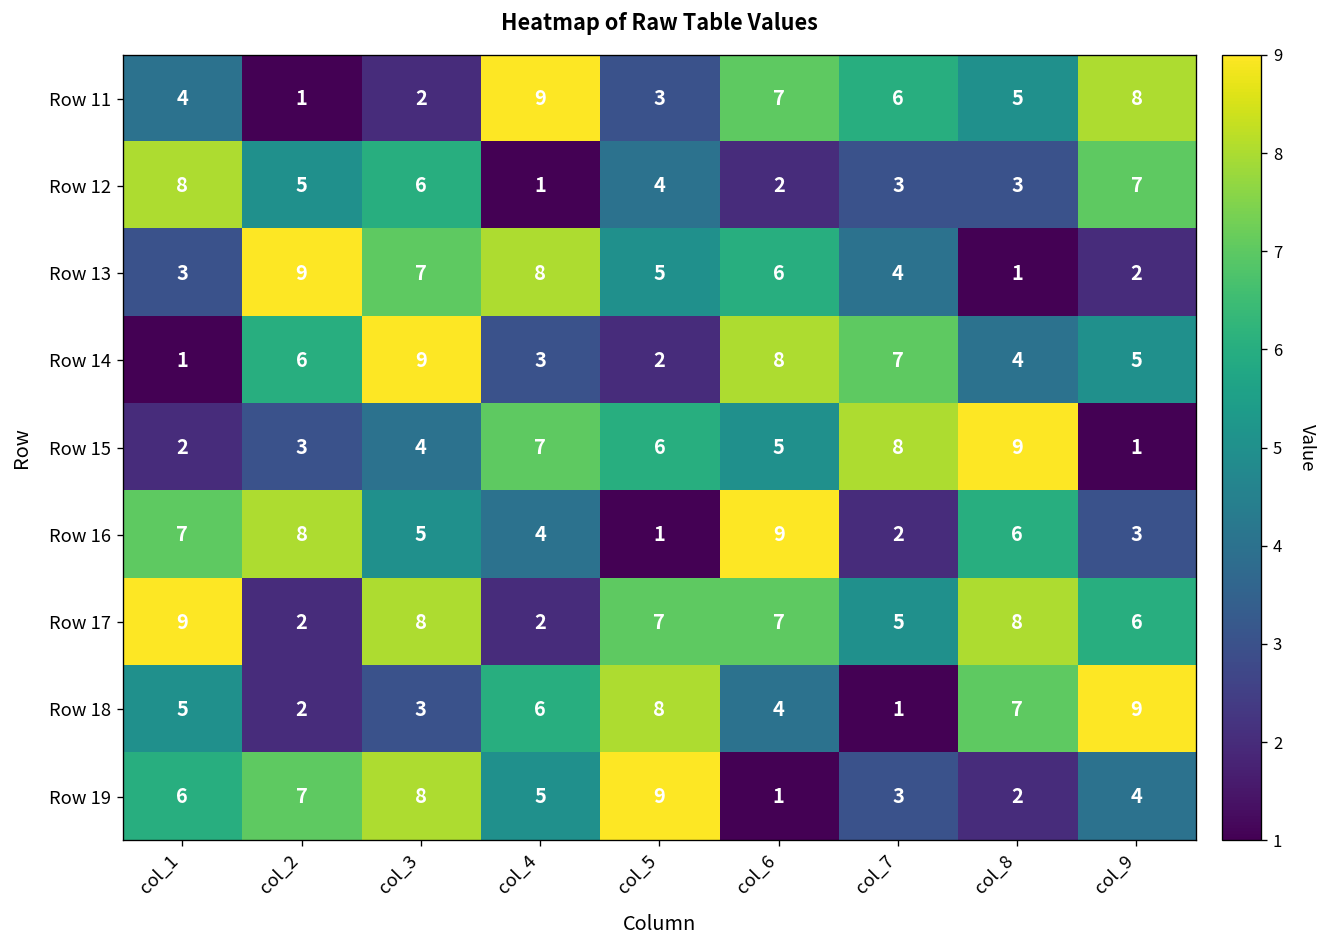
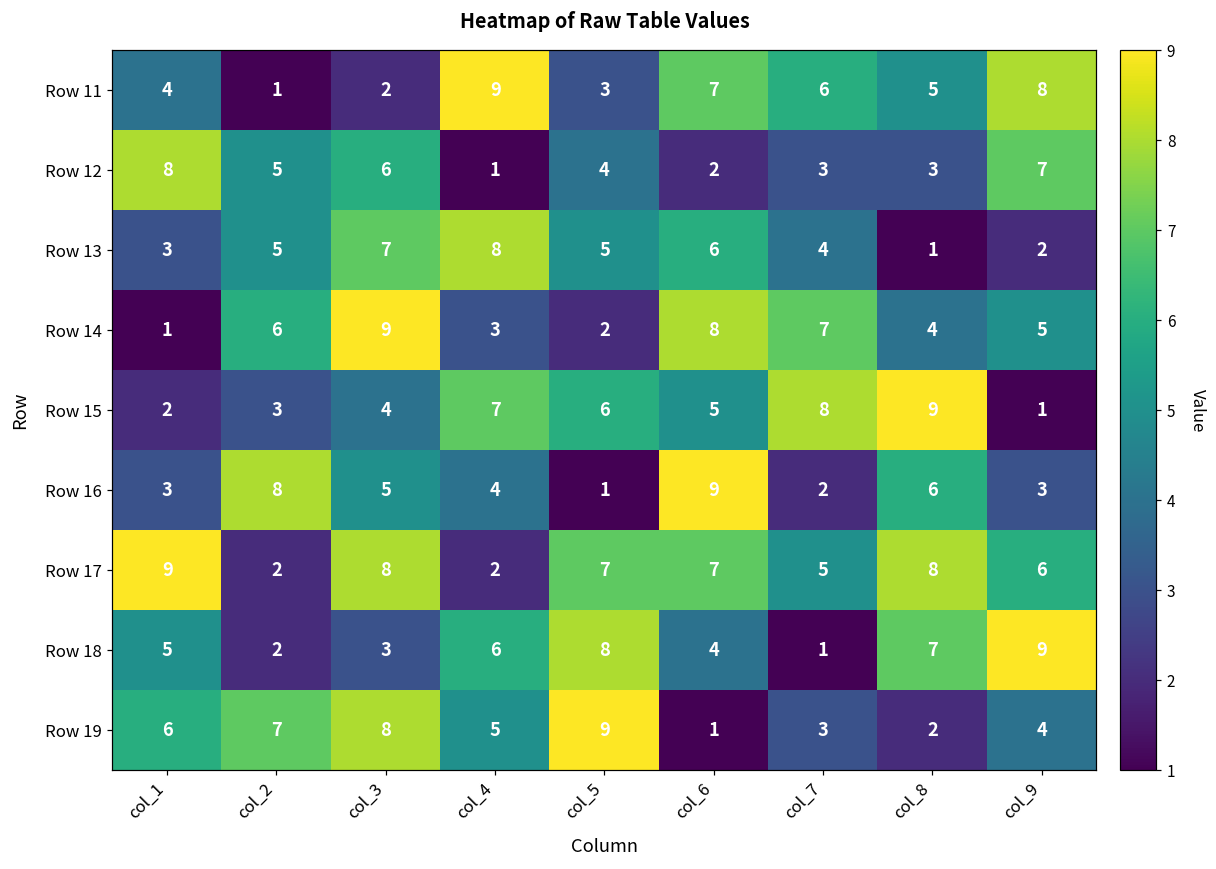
Row 13, col_2: 9 -> 5
Row 16, col_1: 7 -> 3
